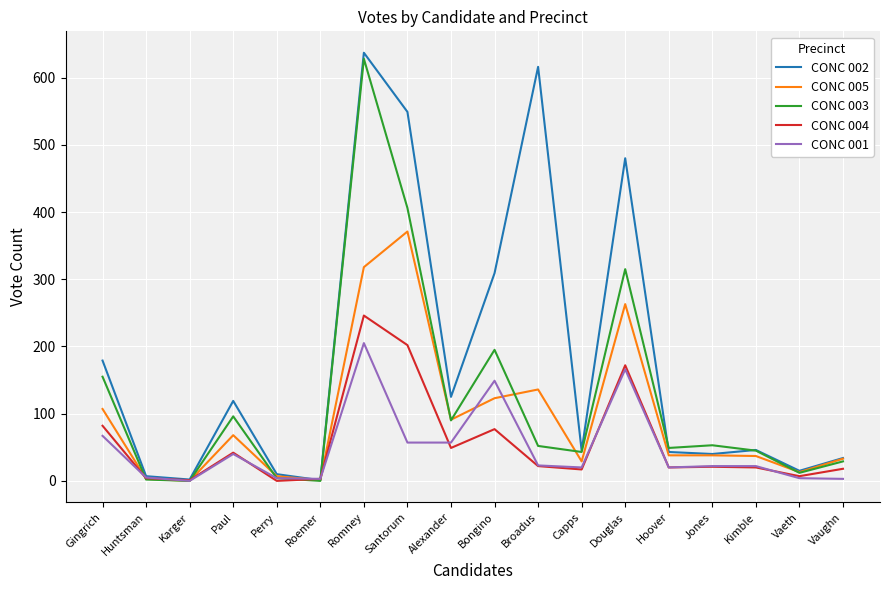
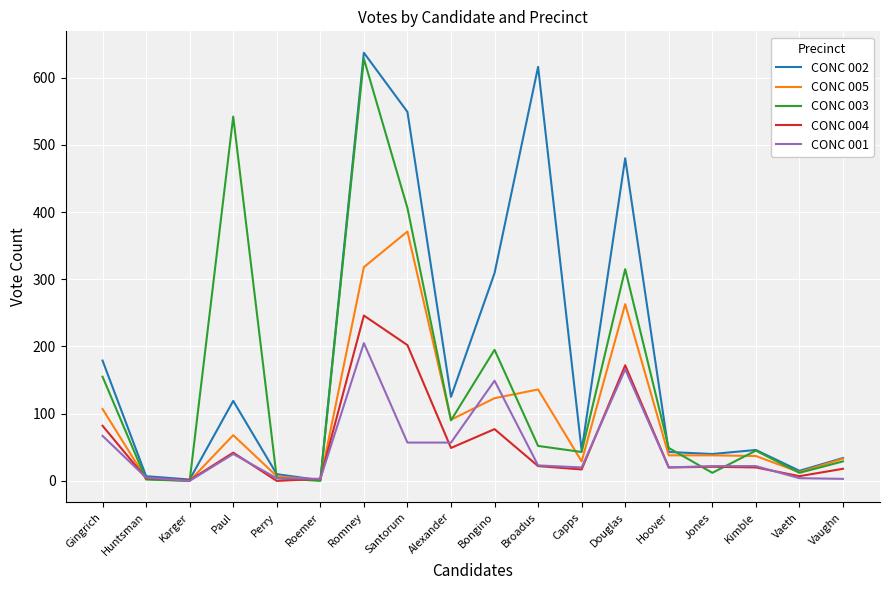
CONC 003, Paul: 100 -> 540
CONC 003, Jones: 50 -> 10
